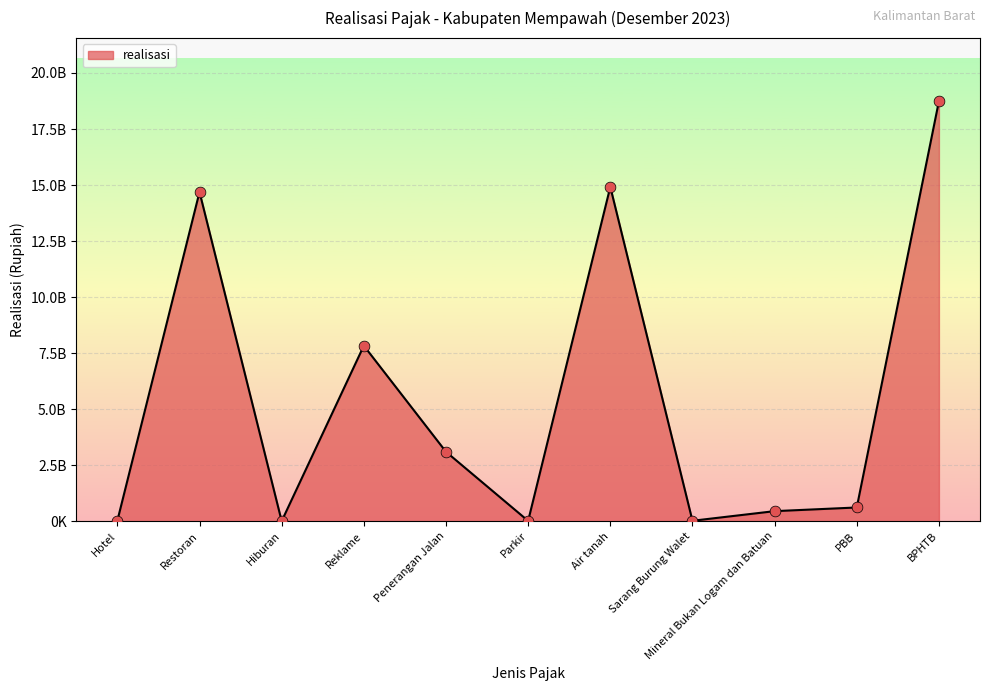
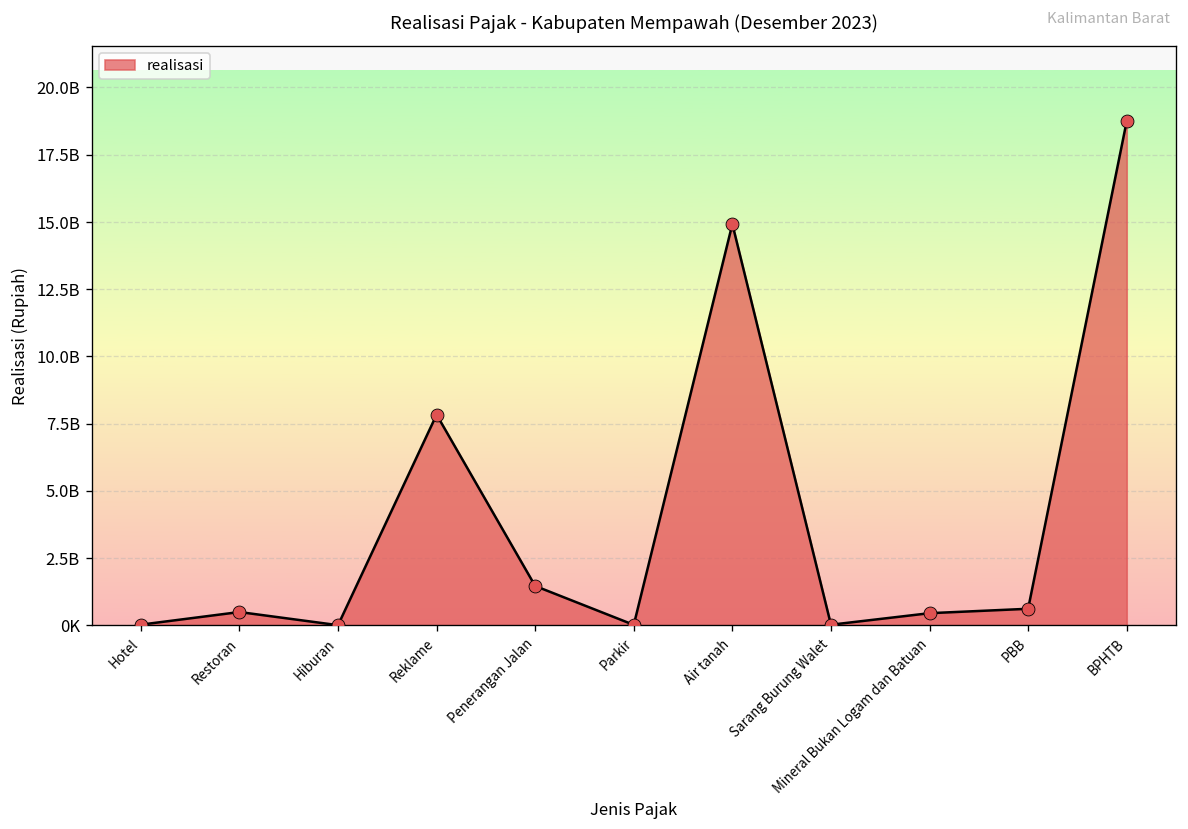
Restoran: 14700000000 -> 500000000
Penerangan Jalan: 3100000000 -> 1500000000
